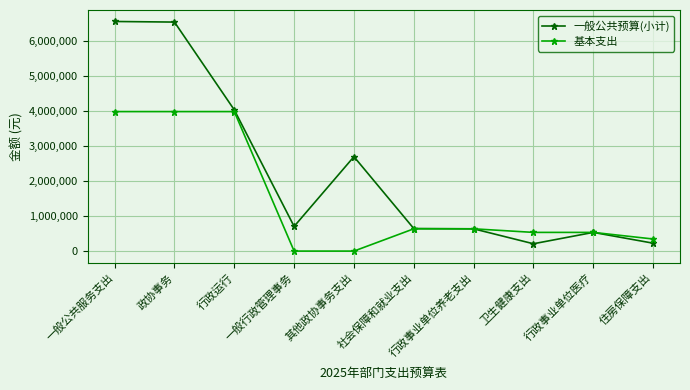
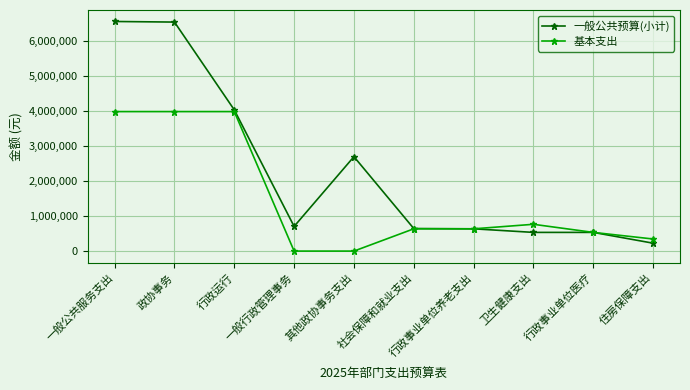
一般公共预算(小计), 卫生健康支出: 200,000 -> 500,000
基本支出, 卫生健康支出: 500,000 -> 800,000
